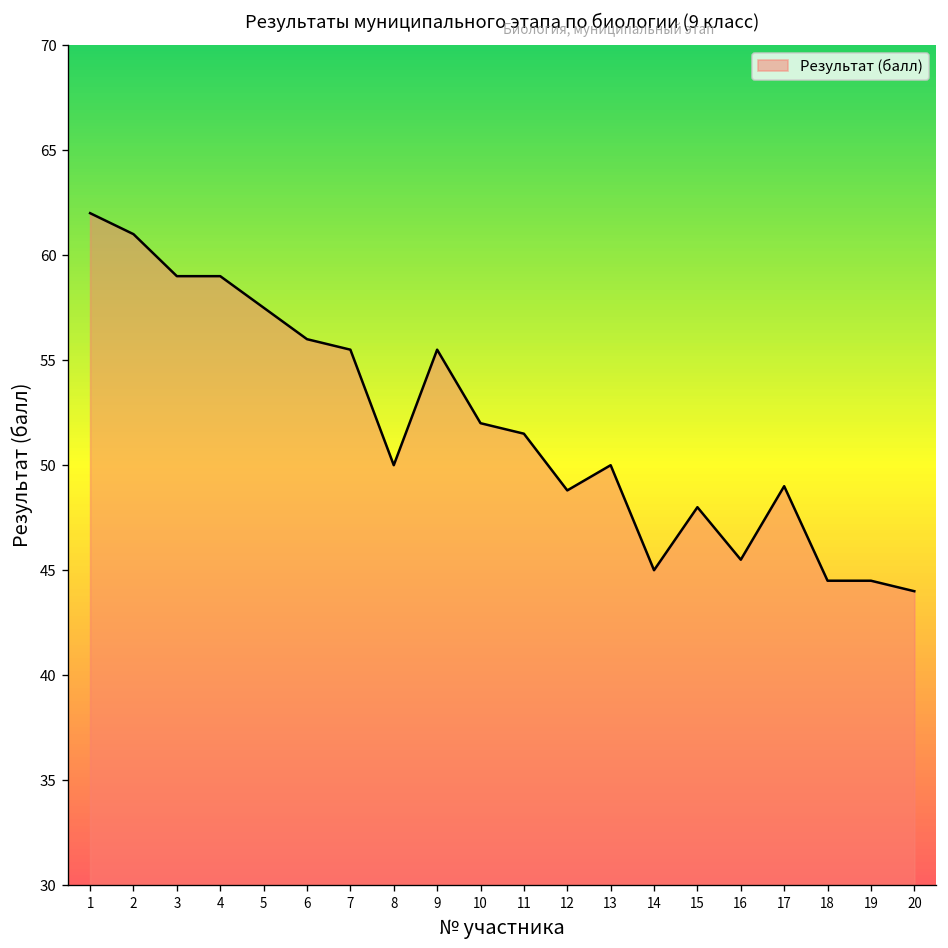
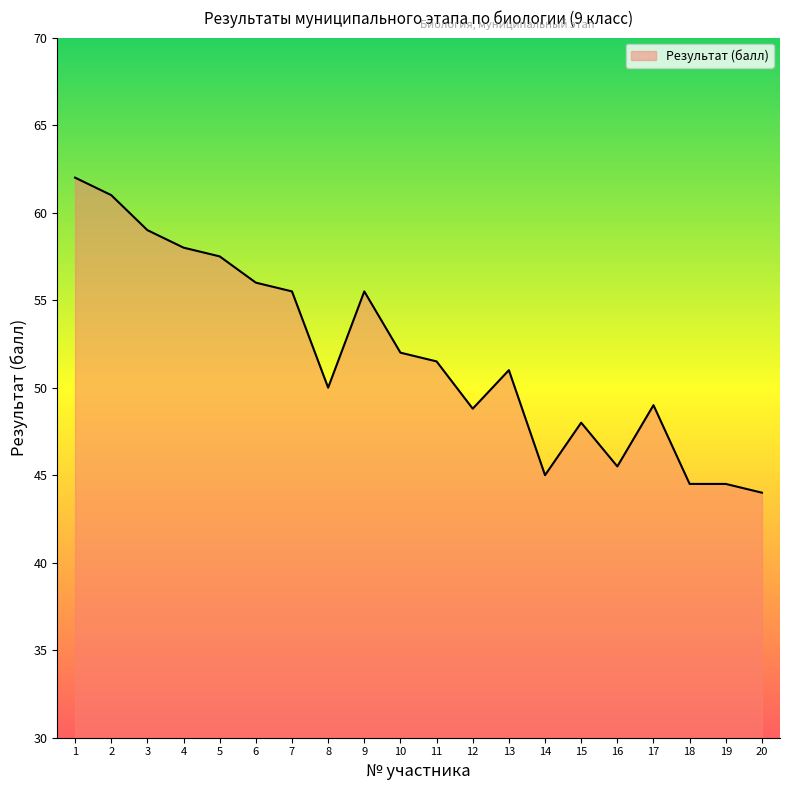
4: 59 -> 58
13: 50 -> 51
